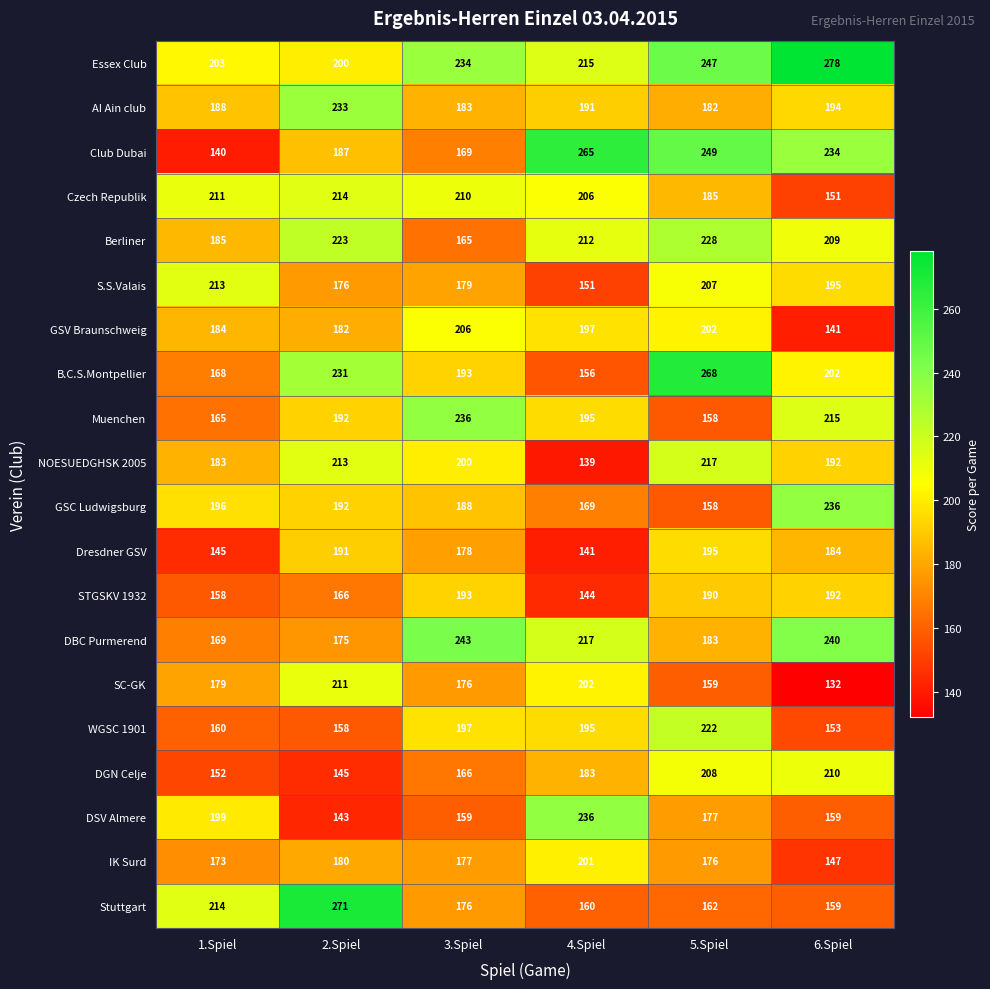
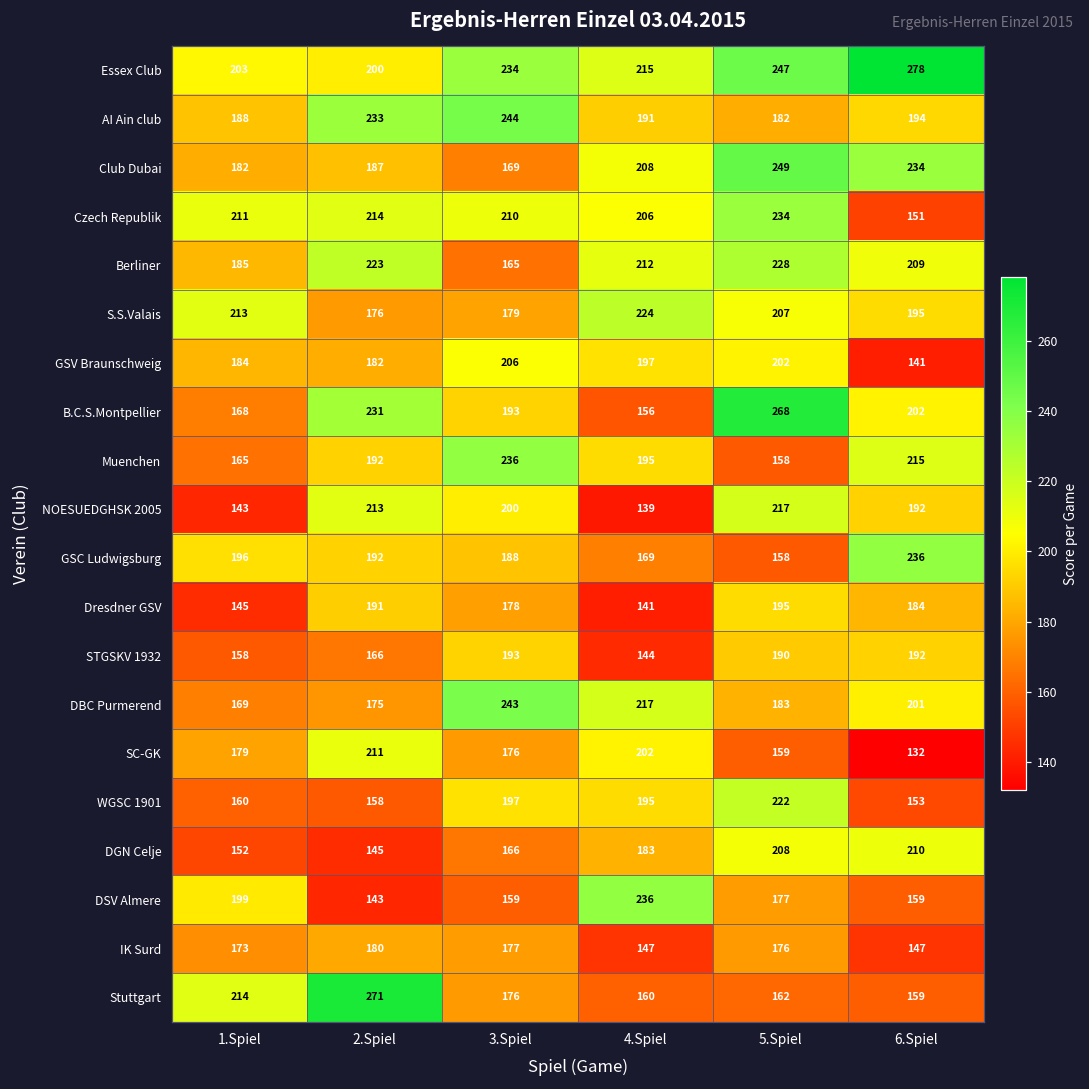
AI Ain club, 3.Spiel: 183 -> 244
Club Dubai, 1.Spiel: 140 -> 182
Club Dubai, 4.Spiel: 265 -> 208
Czech Republik, 5.Spiel: 185 -> 234
S.S.Valais, 4.Spiel: 151 -> 224
NOESUEDGHSK 2005, 1.Spiel: 183 -> 143
DBC Purmerend, 6.Spiel: 240 -> 201
IK Surd, 4.Spiel: 201 -> 147
